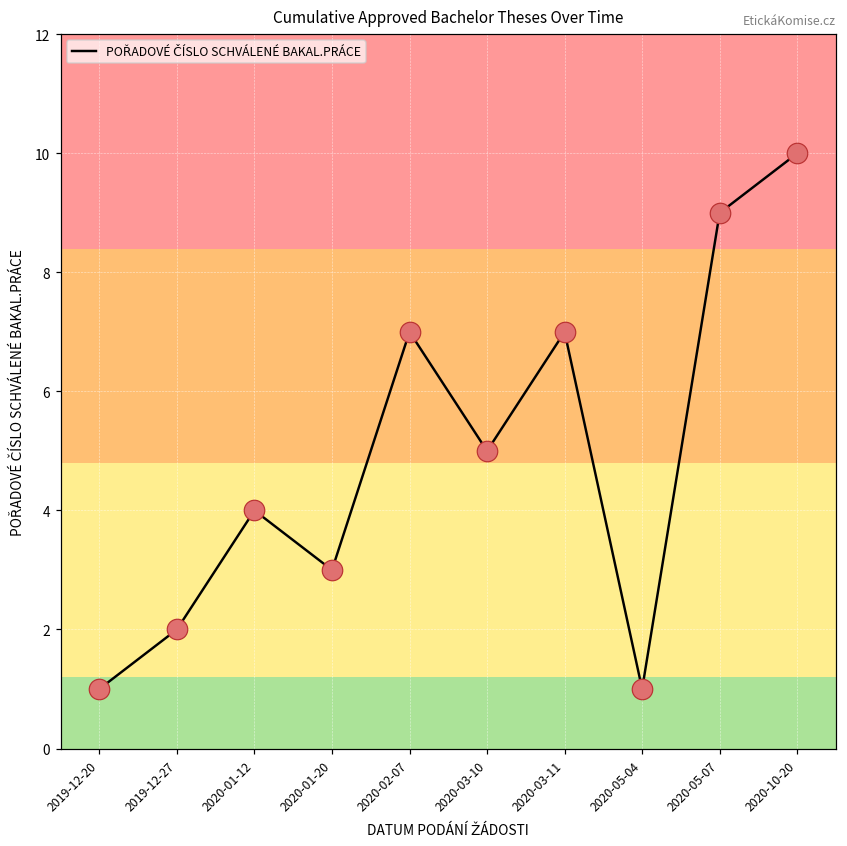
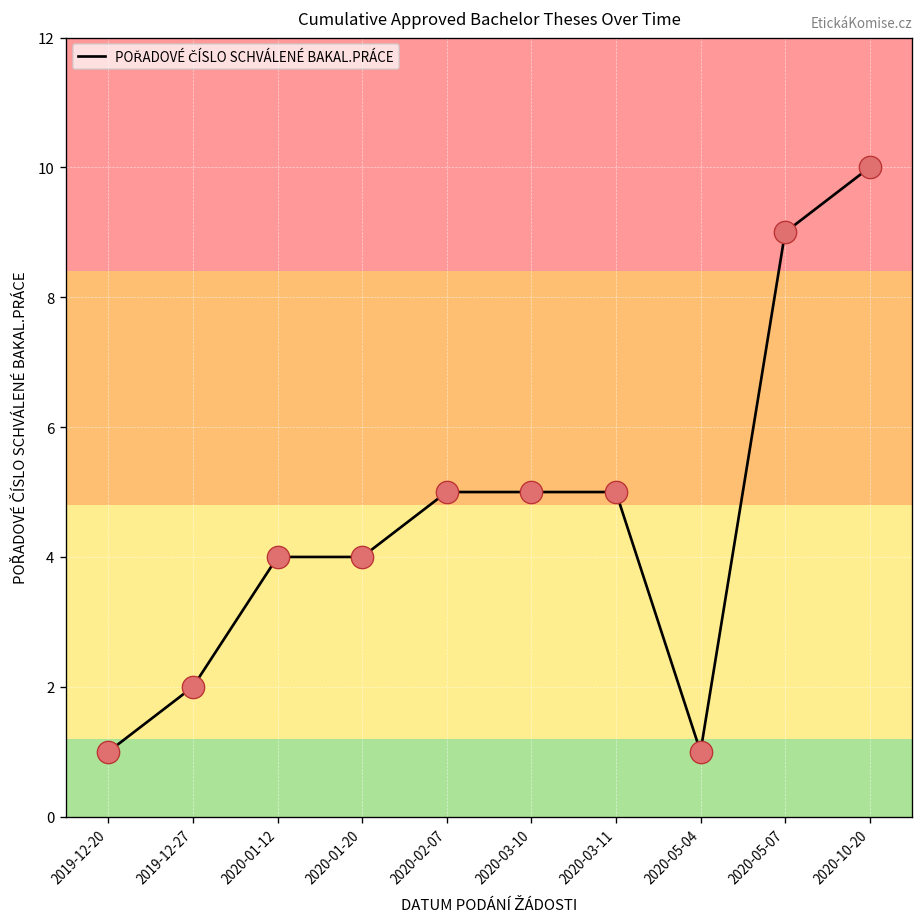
2020-01-20: 3 -> 4
2020-02-07: 7 -> 5
2020-03-11: 7 -> 5
